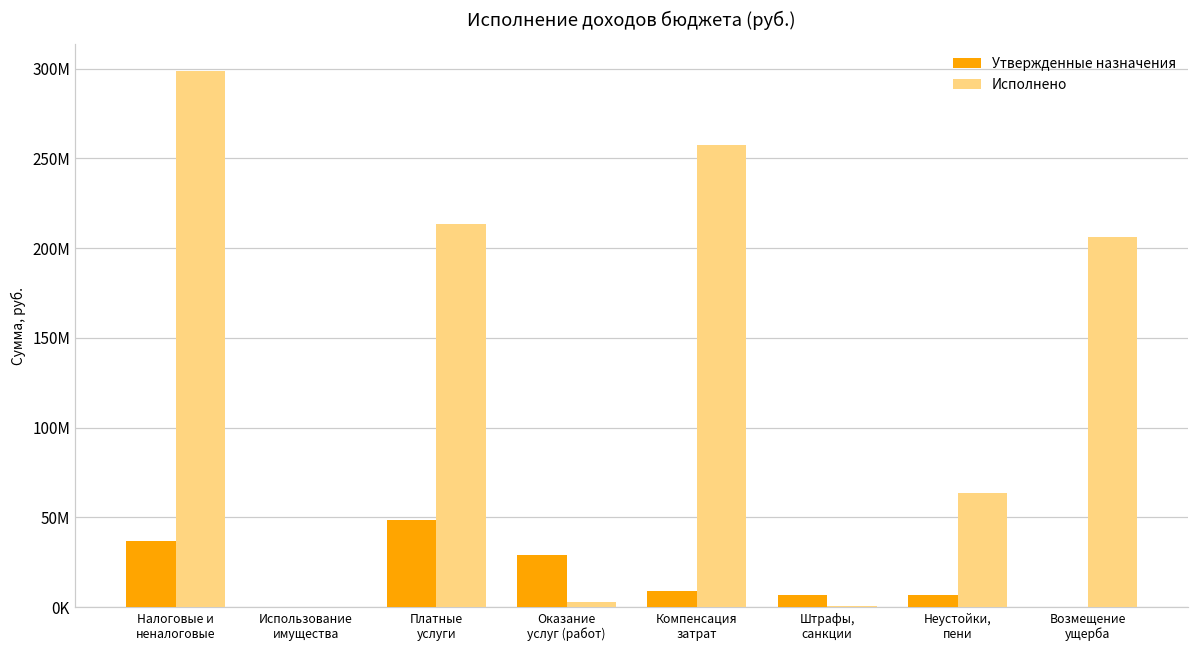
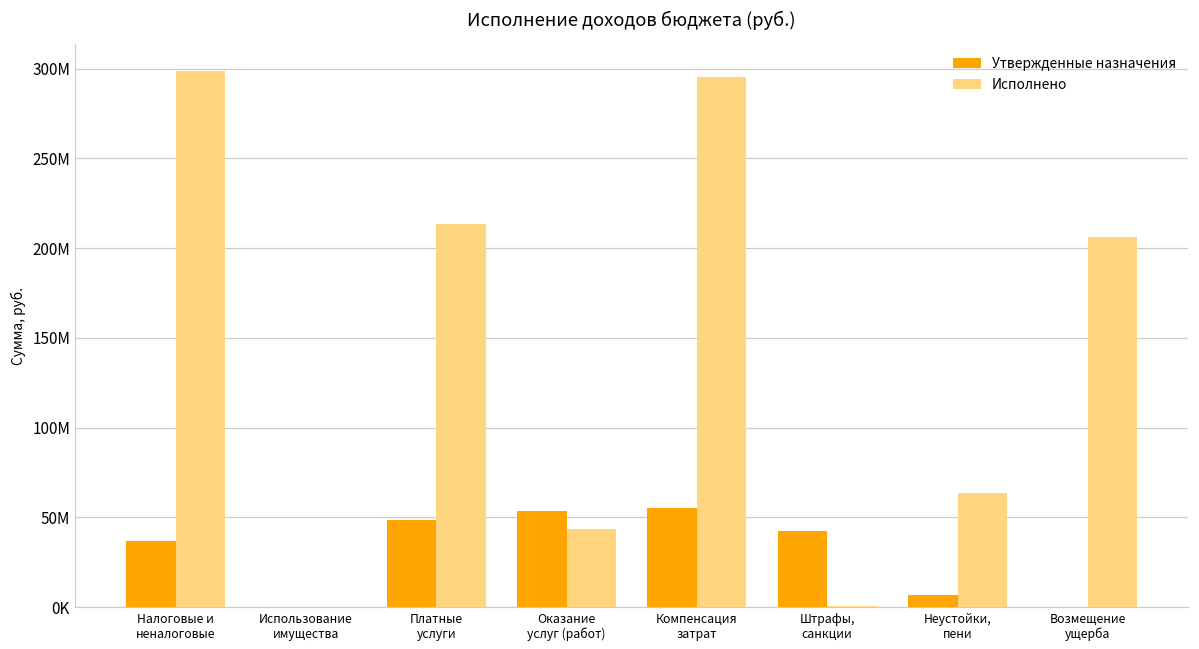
Утвержденные назначения, Оказание услуг (работ): 29000000 -> 54000000
Исполнено, Оказание услуг (работ): 3000000 -> 44000000
Утвержденные назначения, Компенсация затрат: 9000000 -> 55000000
Исполнено, Компенсация затрат: 257000000 -> 295000000
Утвержденные назначения, Штрафы, санкции: 7000000 -> 43000000
